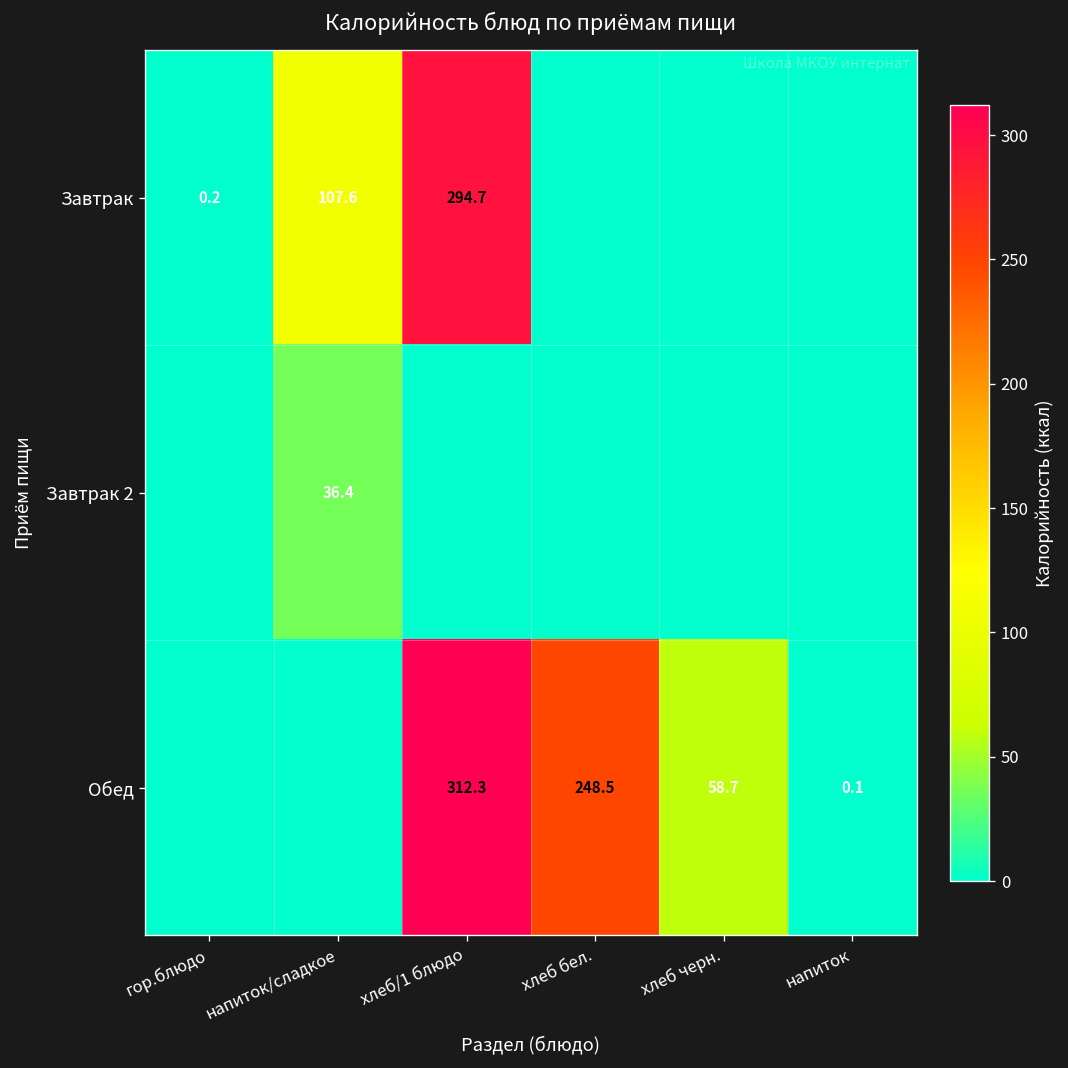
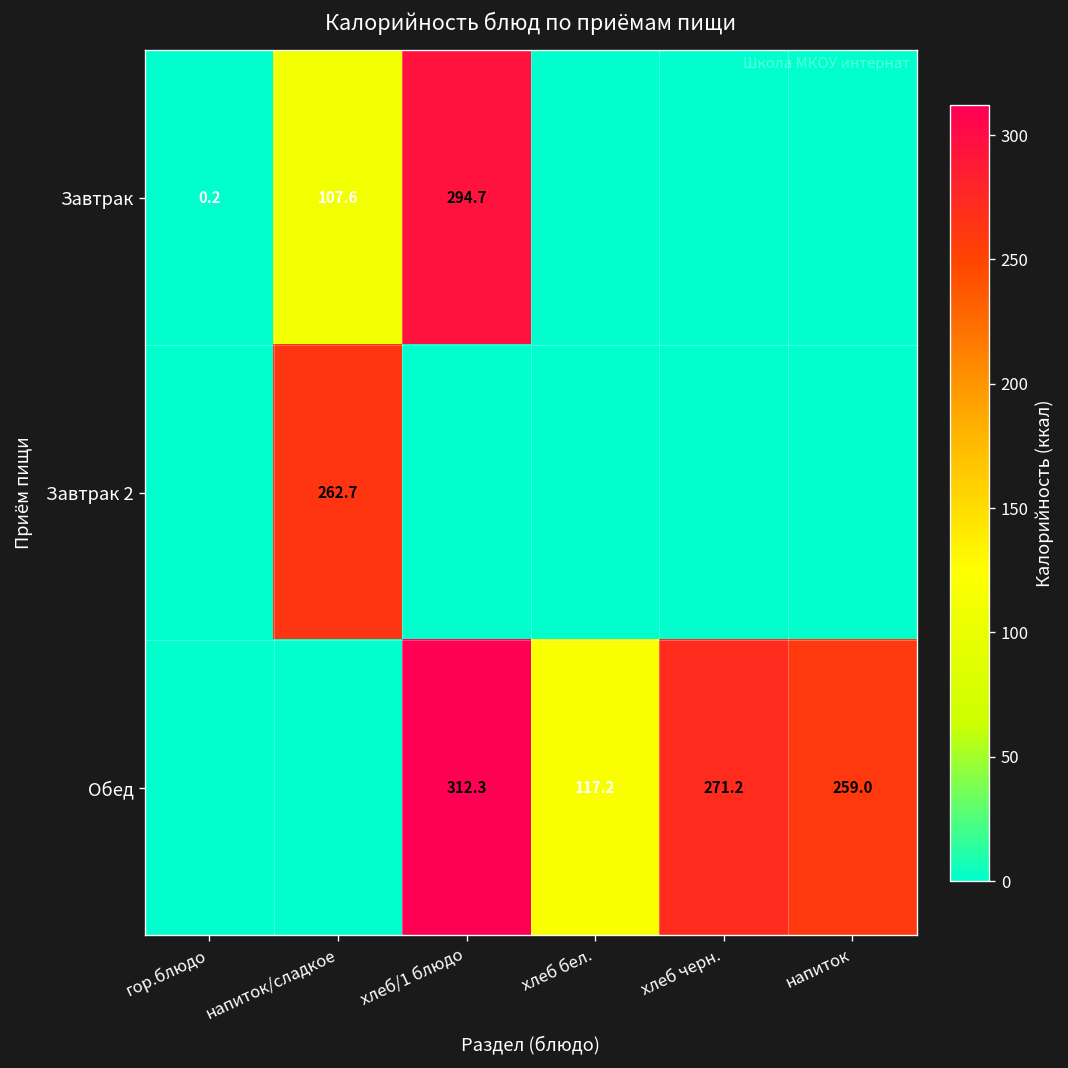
Завтрак 2, напиток/сладкое: 36.4 -> 262.7
Обед, хлеб бел.: 248.5 -> 117.2
Обед, хлеб черн.: 58.7 -> 271.2
Обед, напиток: 0.1 -> 259.0
